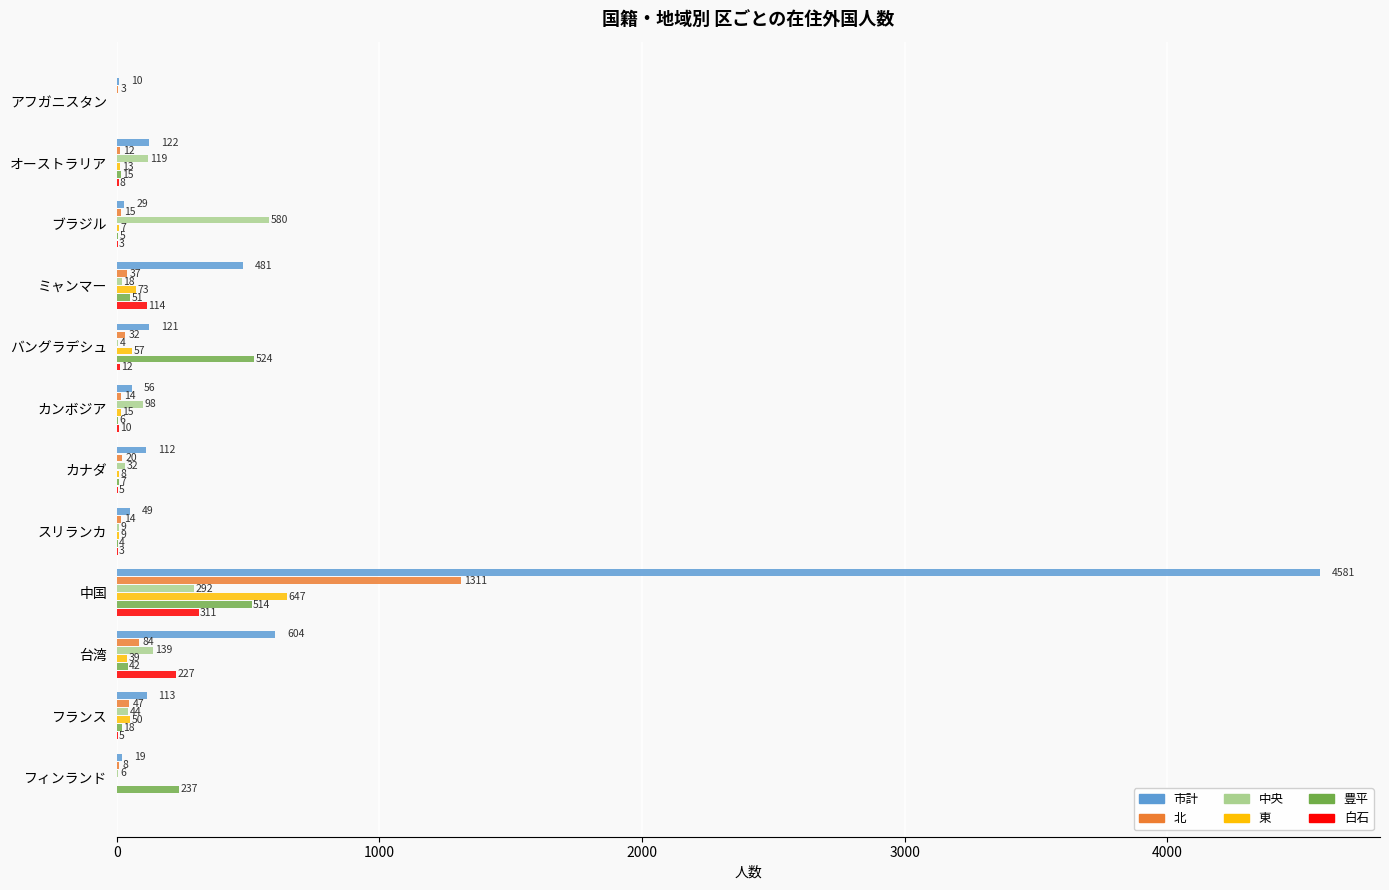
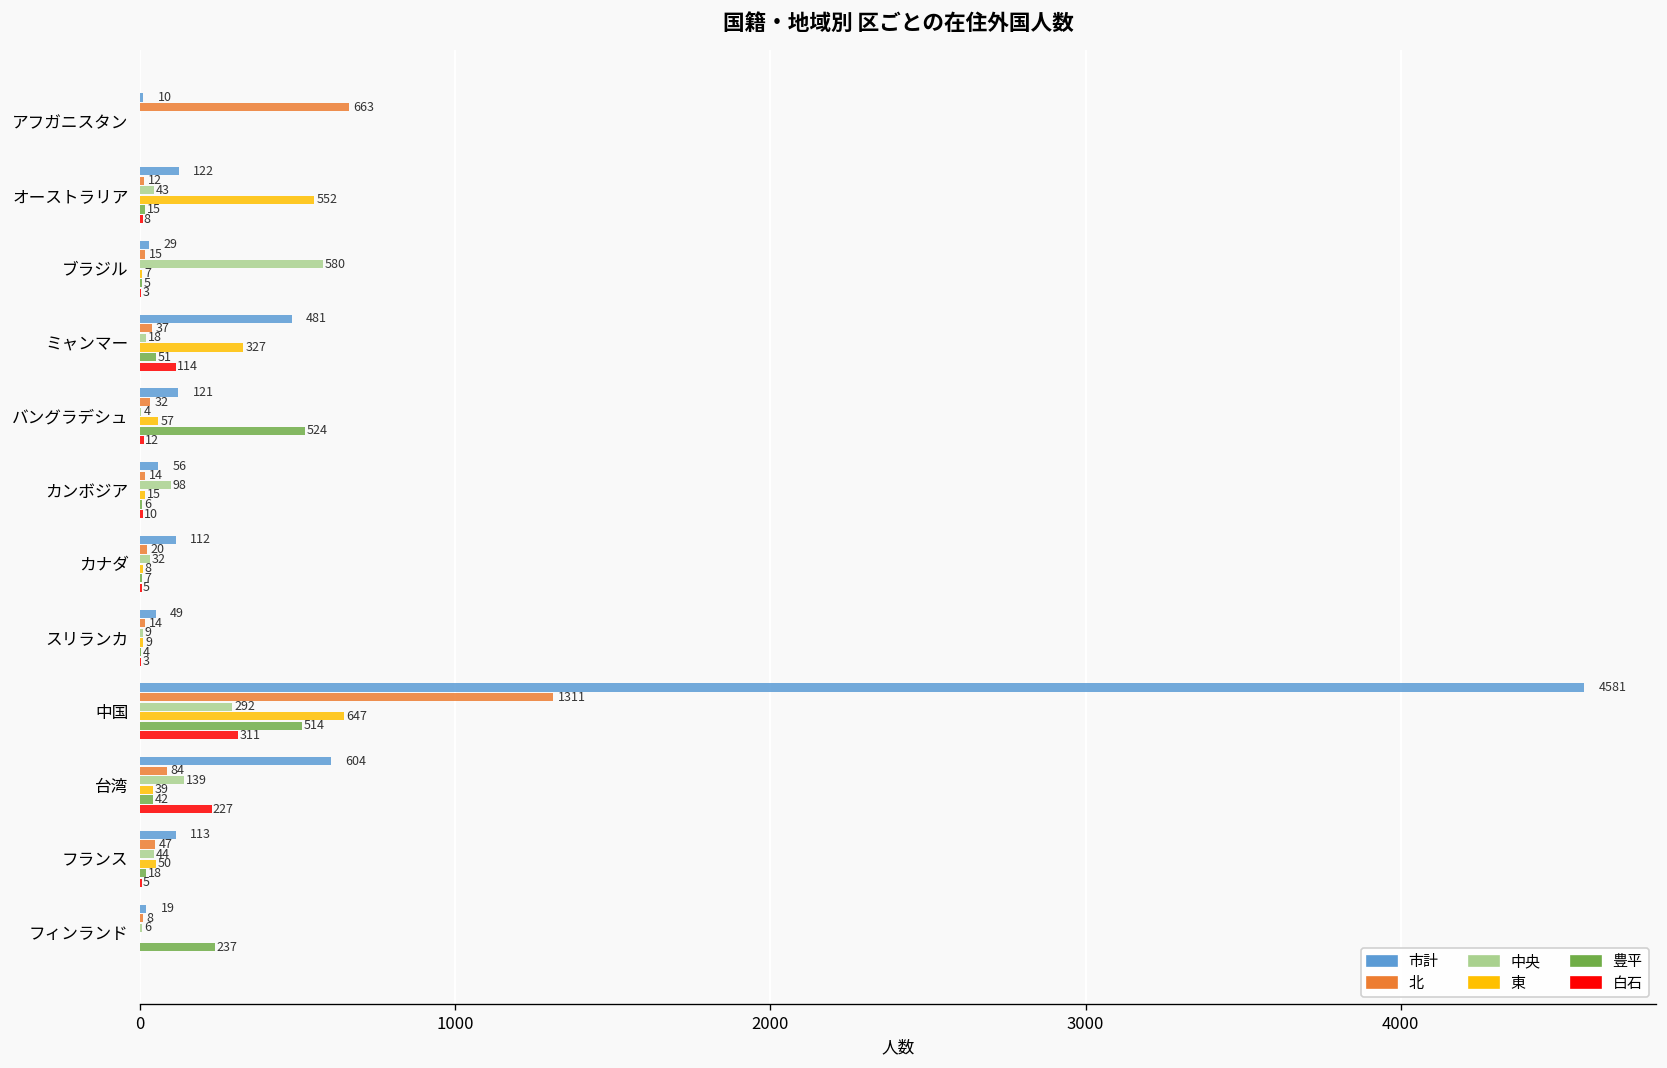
北, アフガニスタン: 3 -> 663
中央, オーストラリア: 119 -> 43
東, オーストラリア: 13 -> 552
東, ミャンマー: 73 -> 327
